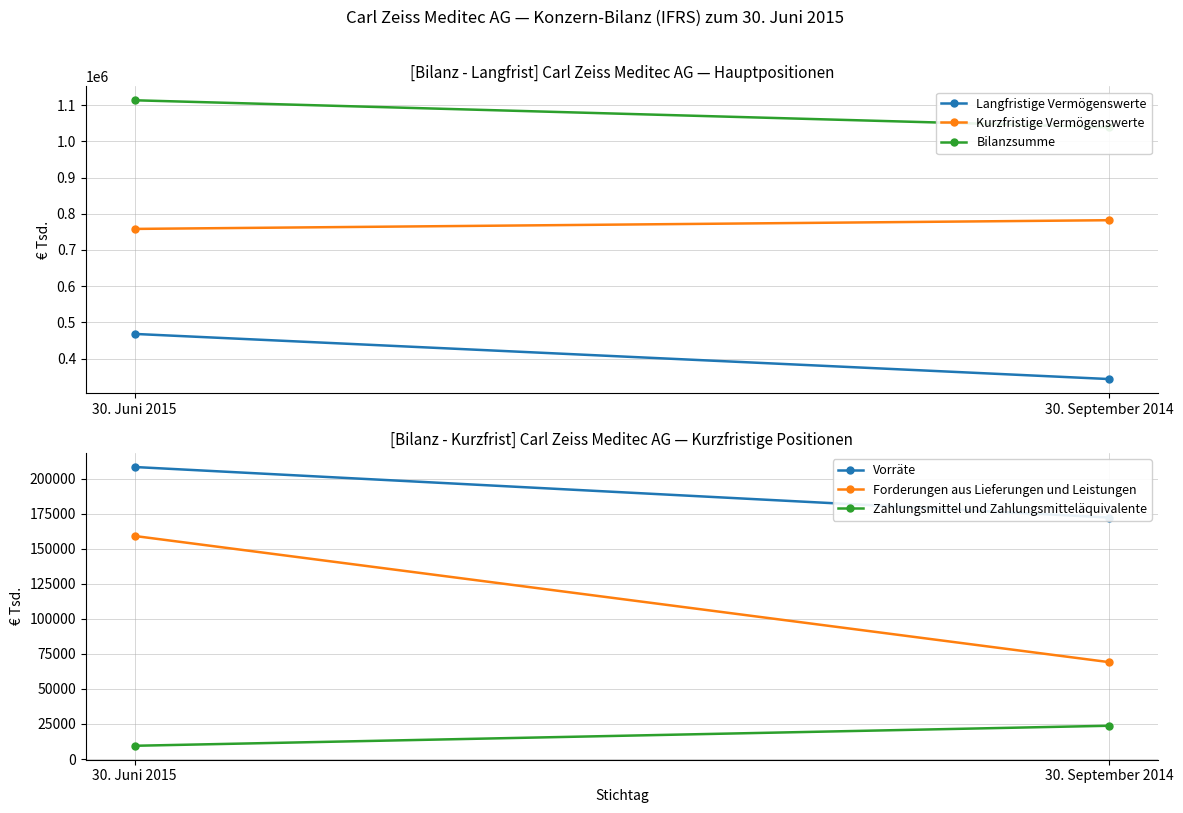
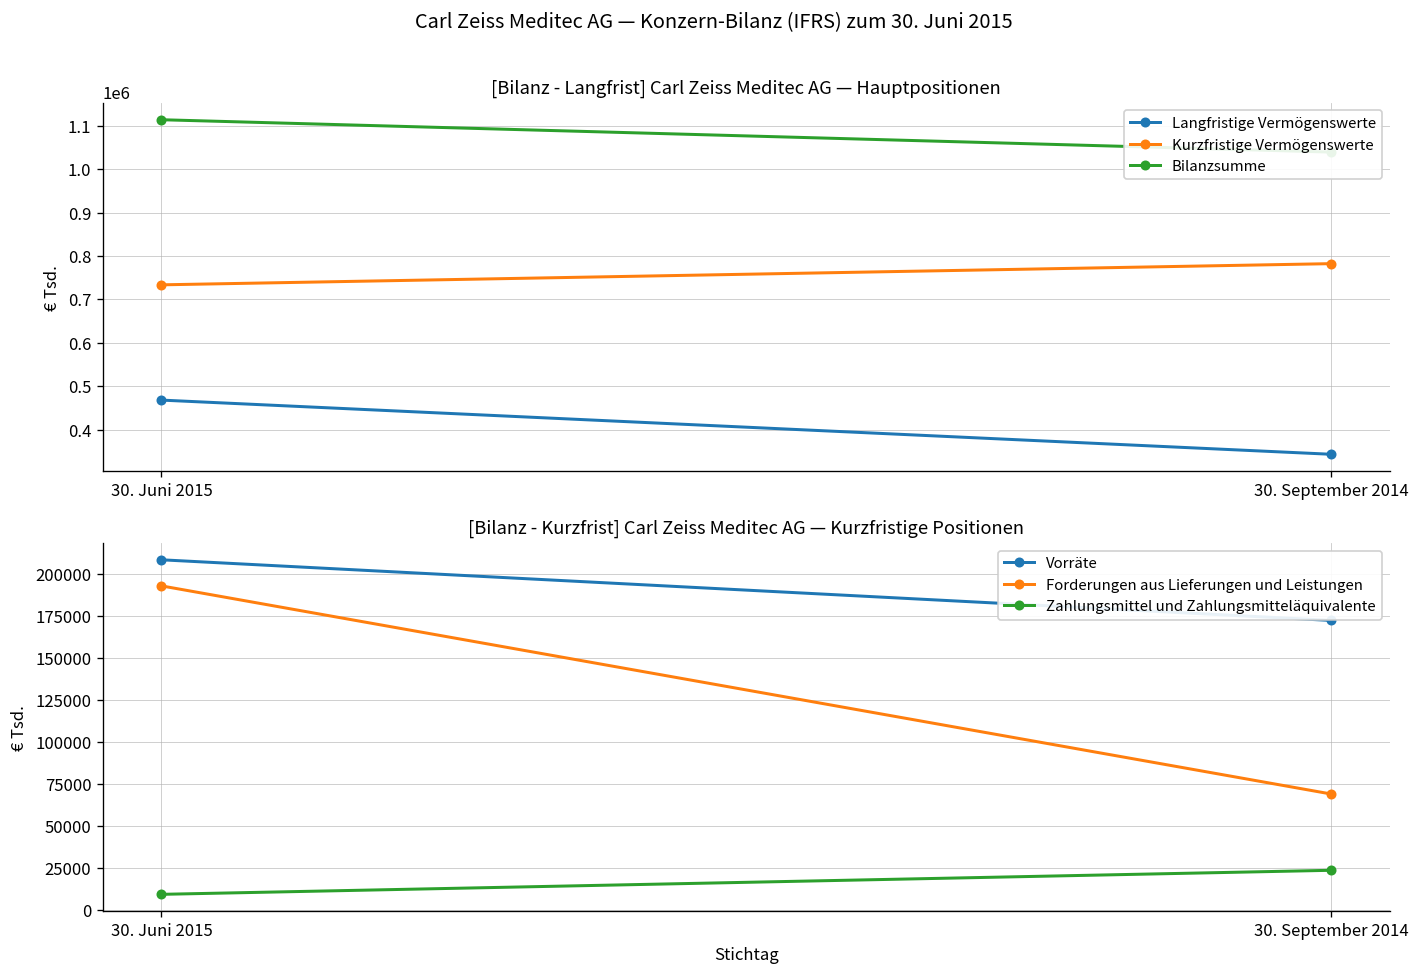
[Bilanz - Langfrist] Carl Zeiss Meditec AG — Hauptpositionen, Kurzfristige Vermögenswerte, 30. Juni 2015: 760000 -> 730000
[Bilanz - Kurzfrist] Carl Zeiss Meditec AG — Kurzfristige Positionen, Forderungen aus Lieferungen und Leistungen, 30. Juni 2015: 159000 -> 193000
